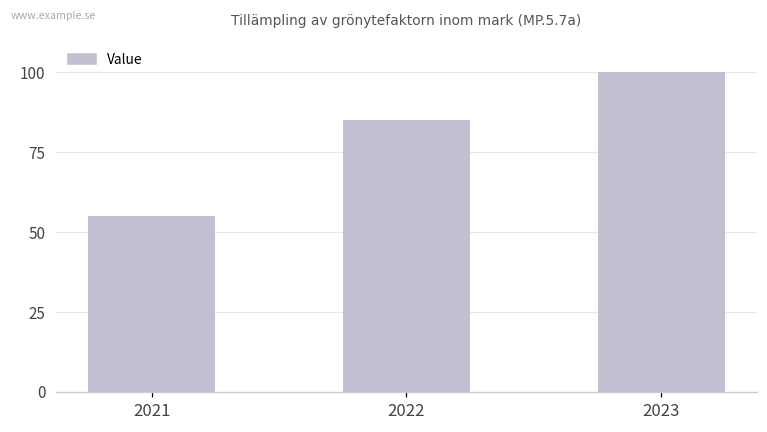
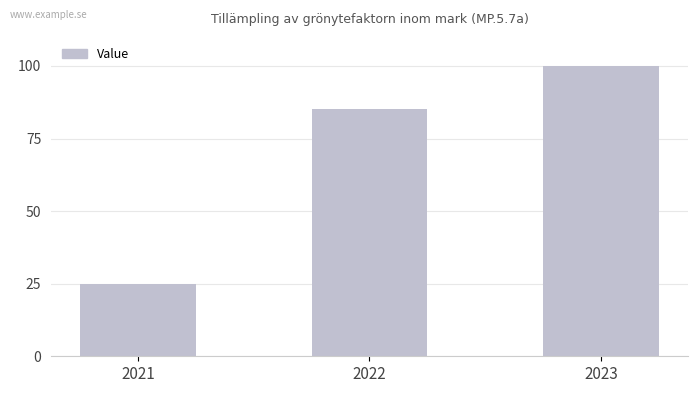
2021: 55 -> 25
